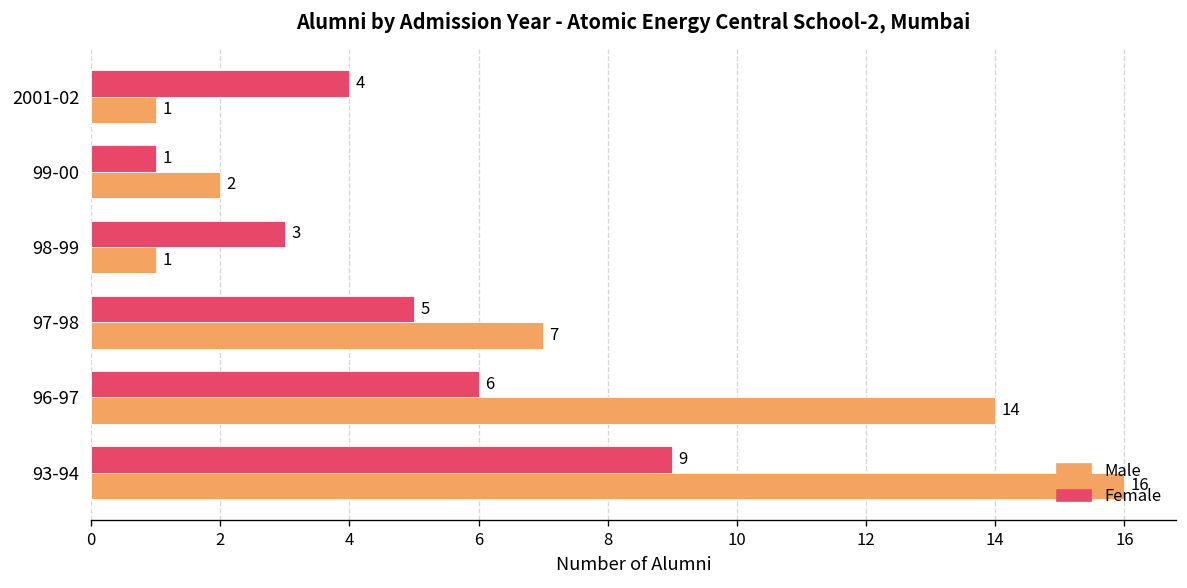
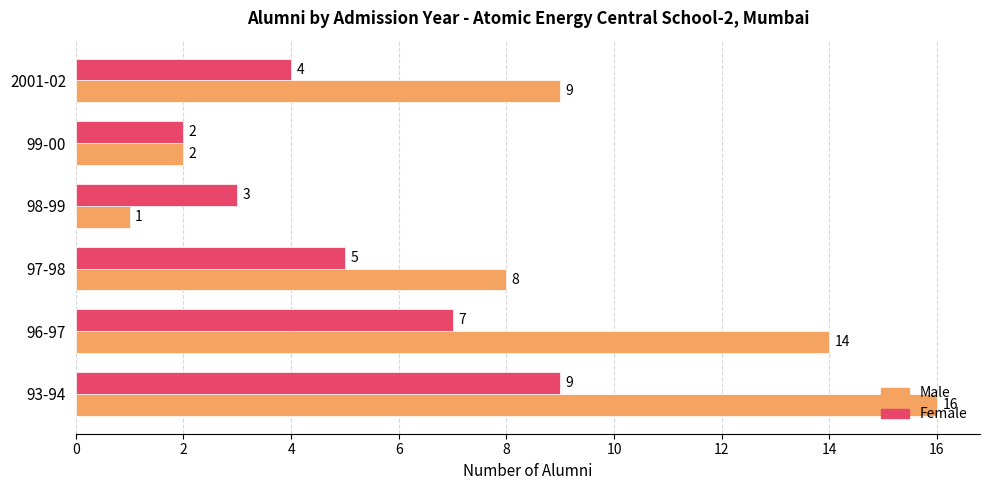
Male, 2001-02: 1 -> 9
Female, 99-00: 1 -> 2
Male, 97-98: 7 -> 8
Female, 96-97: 6 -> 7
